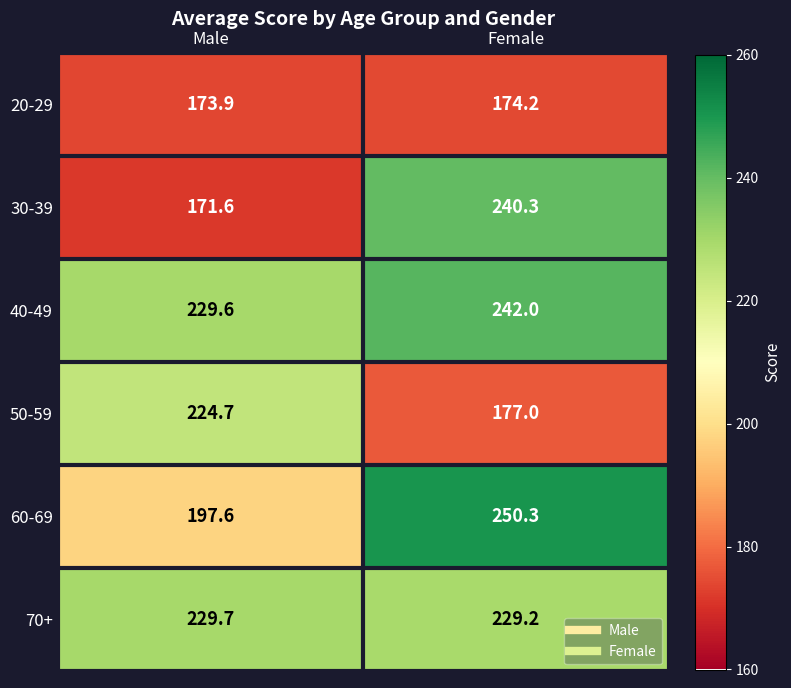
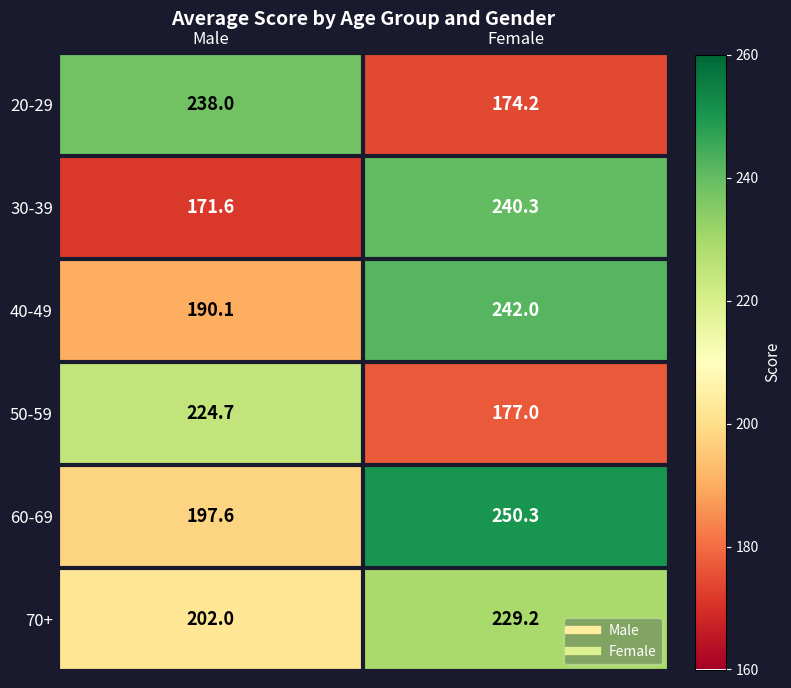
20-29, Male: 173.9 -> 238.0
40-49, Male: 229.6 -> 190.1
70+, Male: 229.7 -> 202.0
